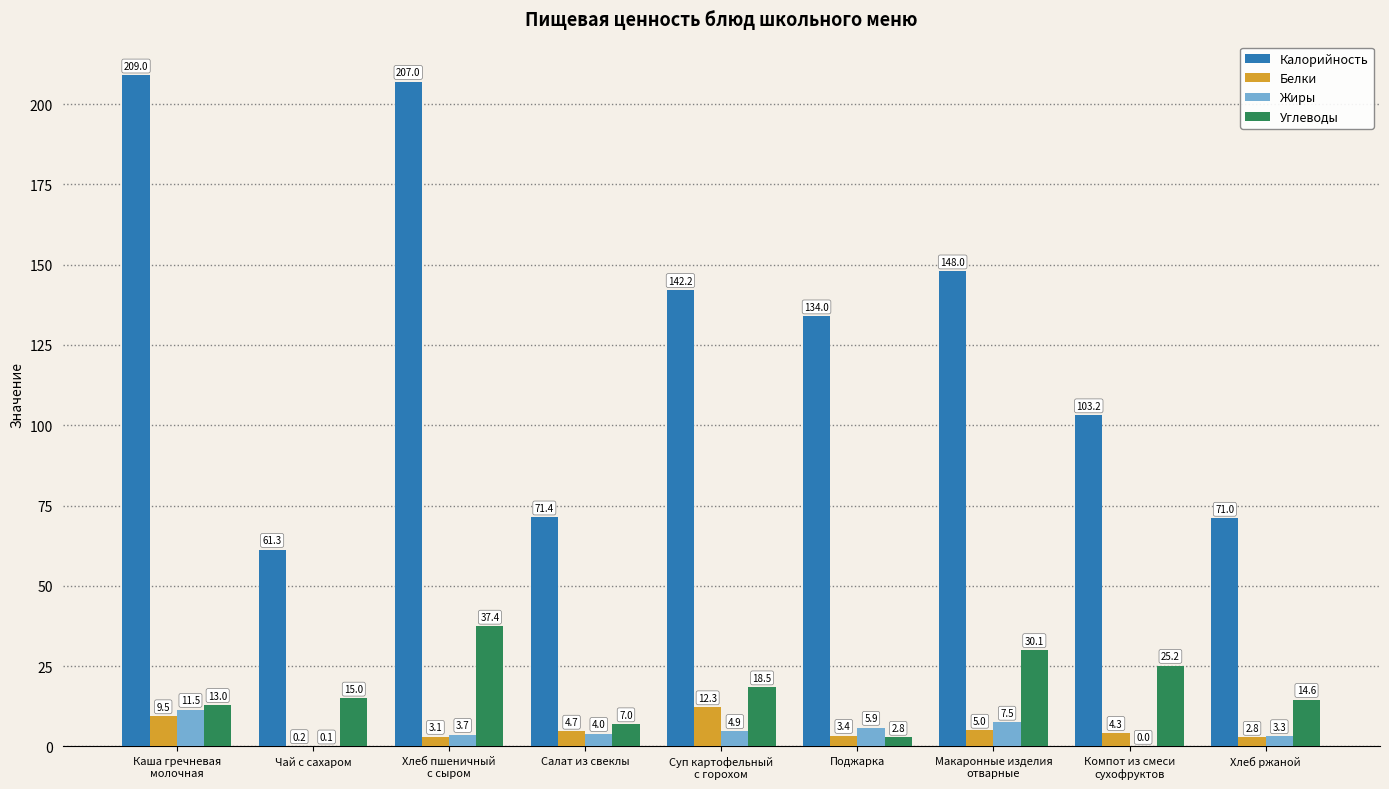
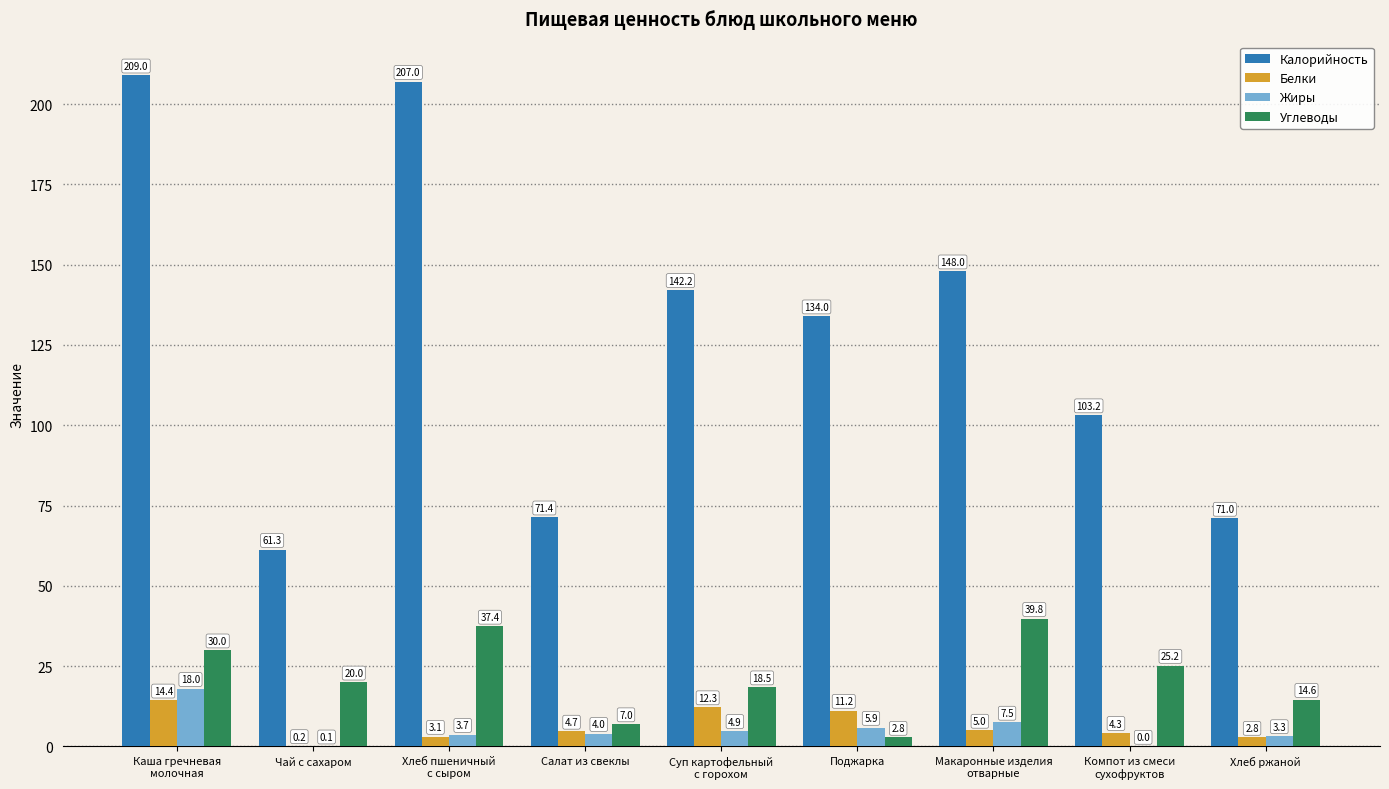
Белки, Каша гречневая молочная: 9.5 -> 14.4
Жиры, Каша гречневая молочная: 11.5 -> 18.0
Углеводы, Каша гречневая молочная: 13.0 -> 30.0
Углеводы, Чай с сахаром: 15.0 -> 20.0
Белки, Поджарка: 3.4 -> 11.2
Углеводы, Макаронные изделия отварные: 30.1 -> 39.8
